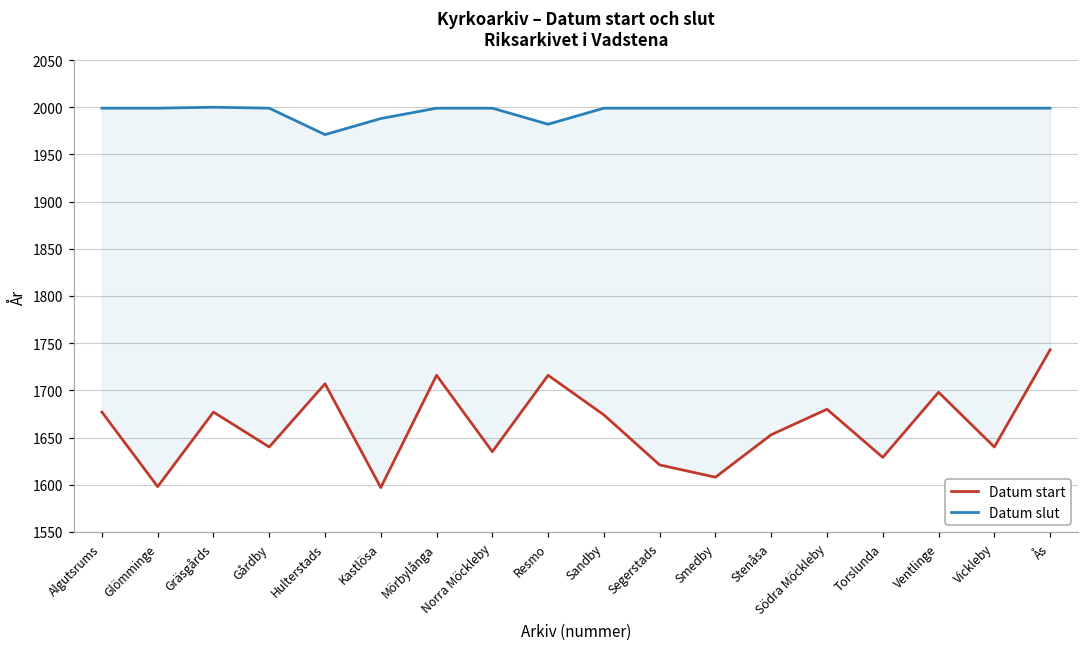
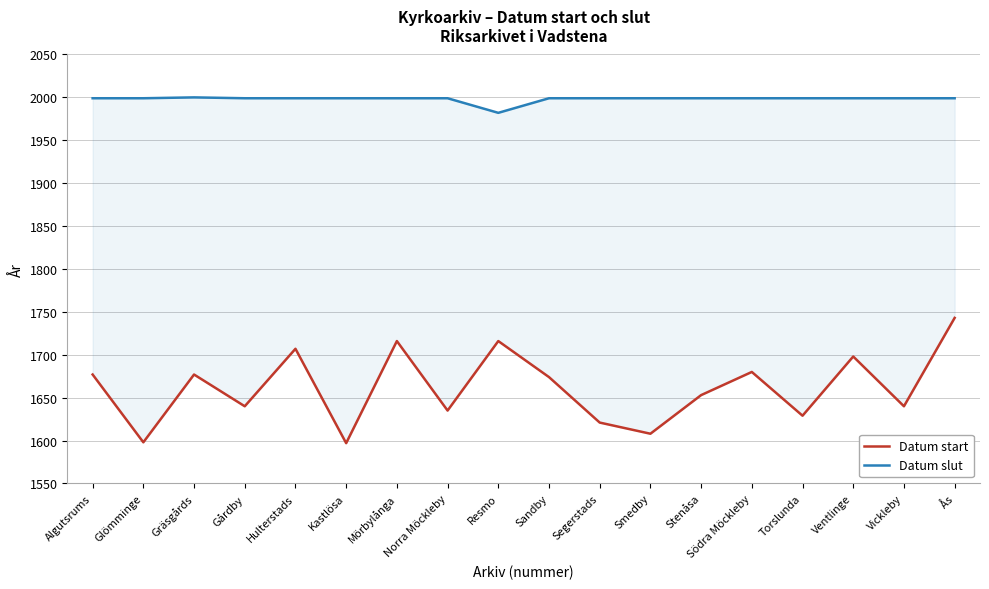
Datum slut, Hulterstads: 1970 -> 2000
Datum slut, Kastlösa: 1990 -> 2000
